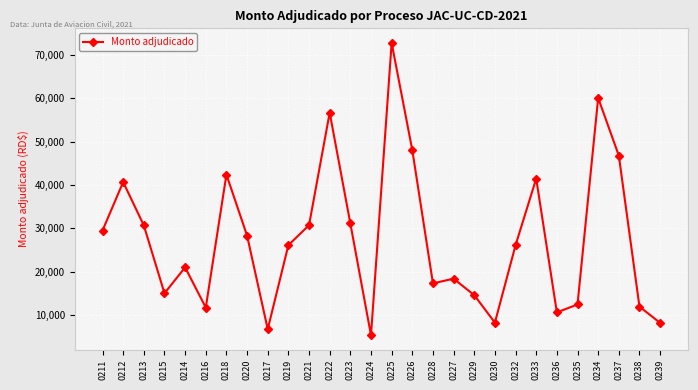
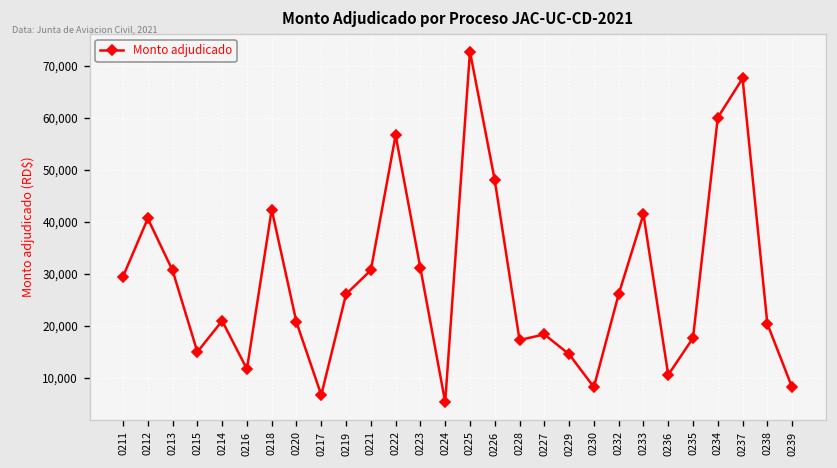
0220: 28,000 -> 21,000
0235: 12,000 -> 18,000
0237: 47,000 -> 68,000
0238: 12,000 -> 20,000
